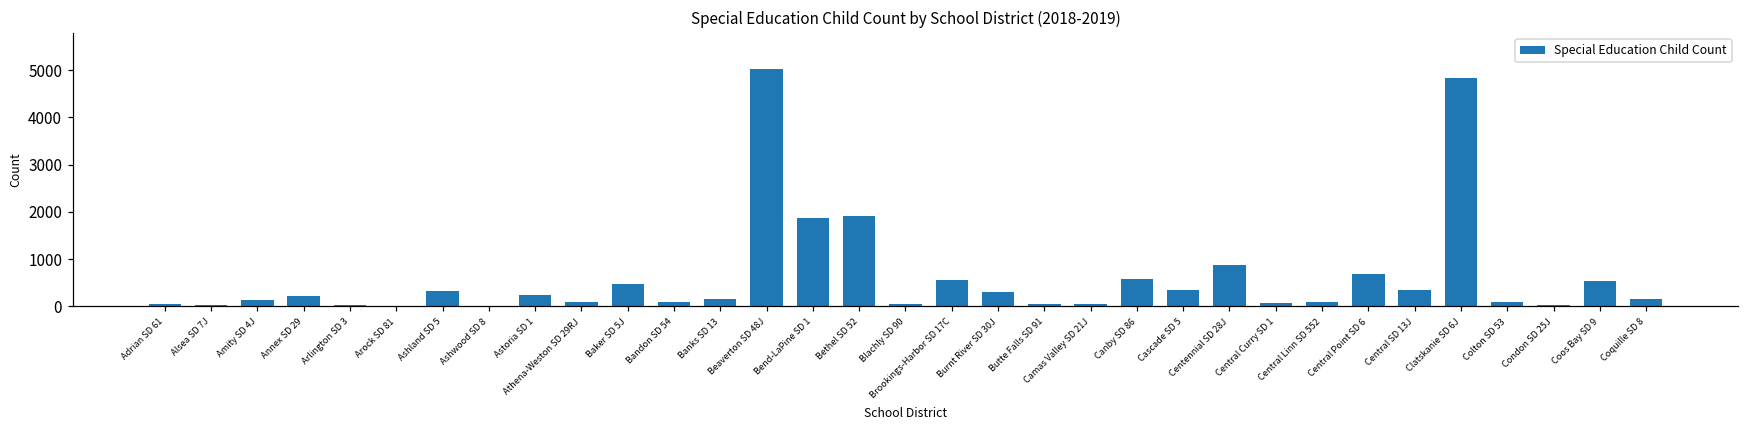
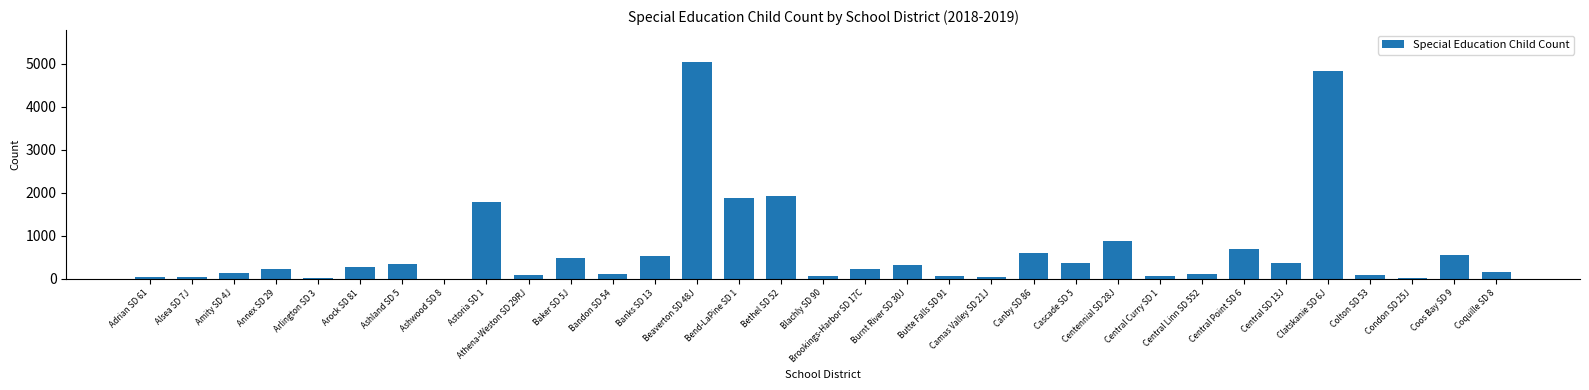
Arock SD 81: 0 -> 300
Astoria SD 1: 300 -> 1800
Banks SD 13: 200 -> 500
Brookings-Harbor SD 17C: 500 -> 200
